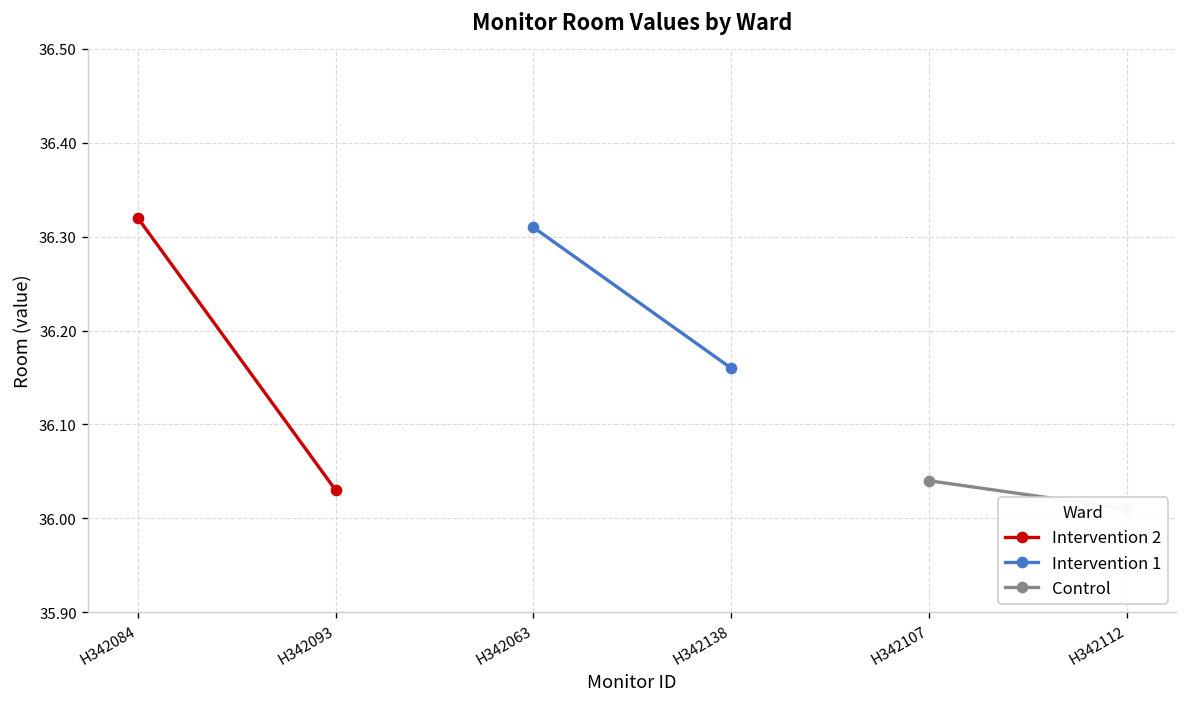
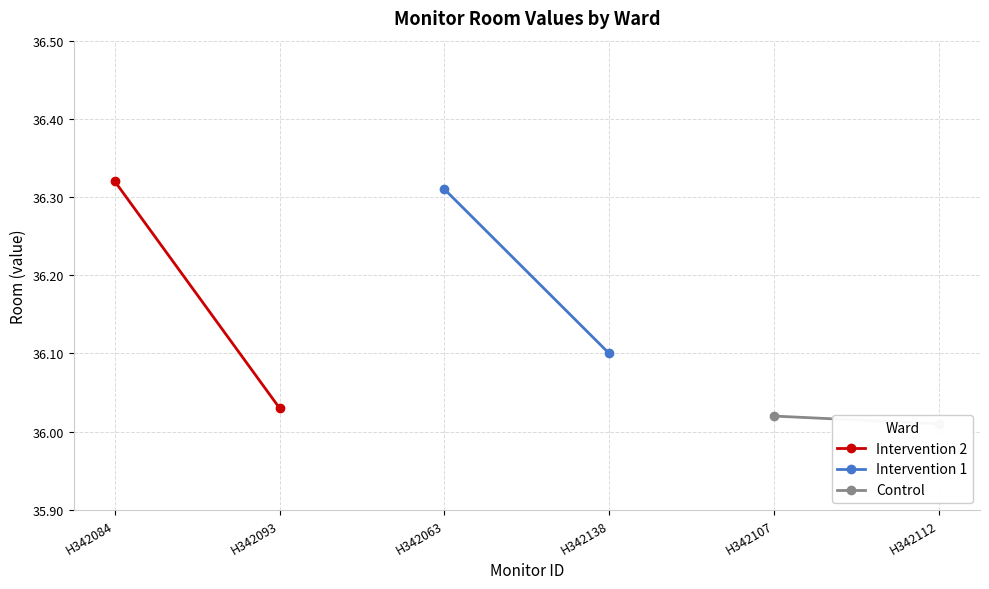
Intervention 1, H342138: 36.16 -> 36.10
Control, H342107: 36.04 -> 36.02
